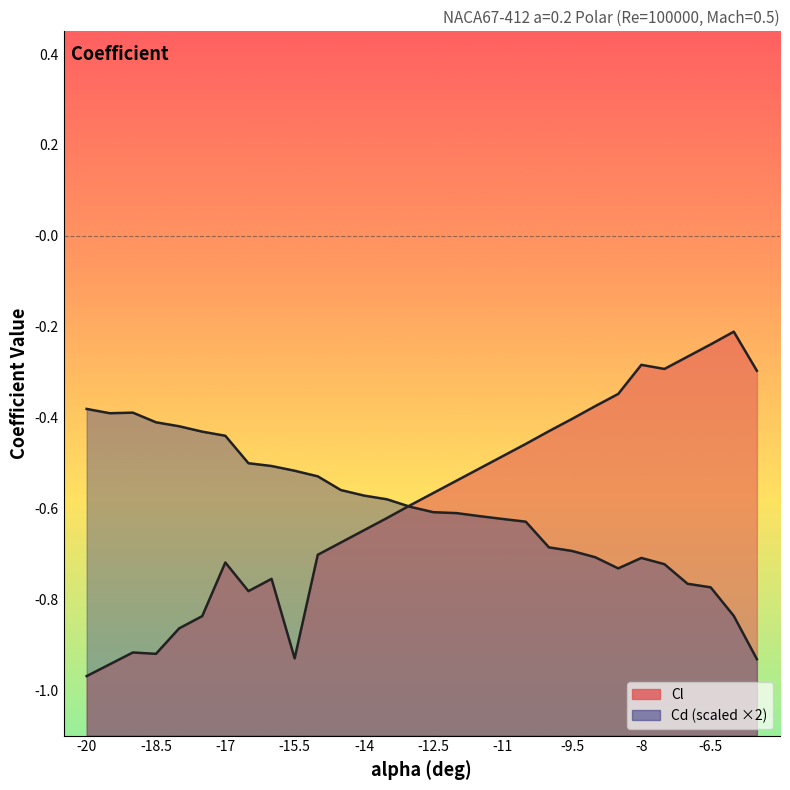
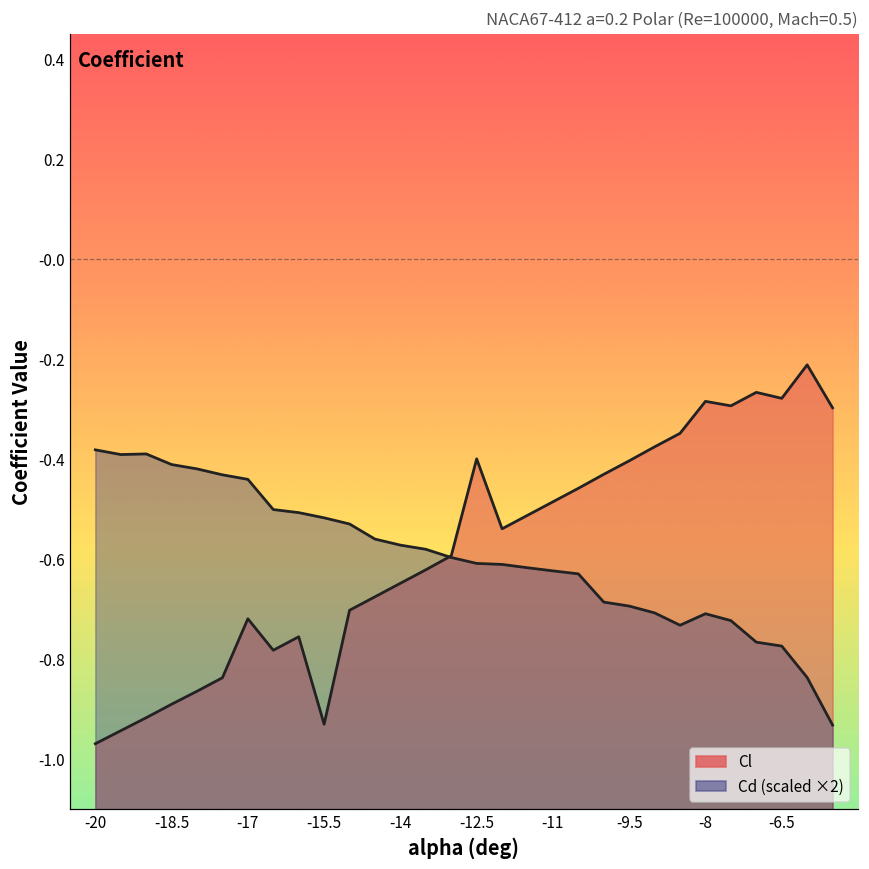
Cl, -18.5: -0.92 -> -0.89
Cl, -12.5: -0.57 -> -0.40
Cl, -6.5: -0.24 -> -0.28
